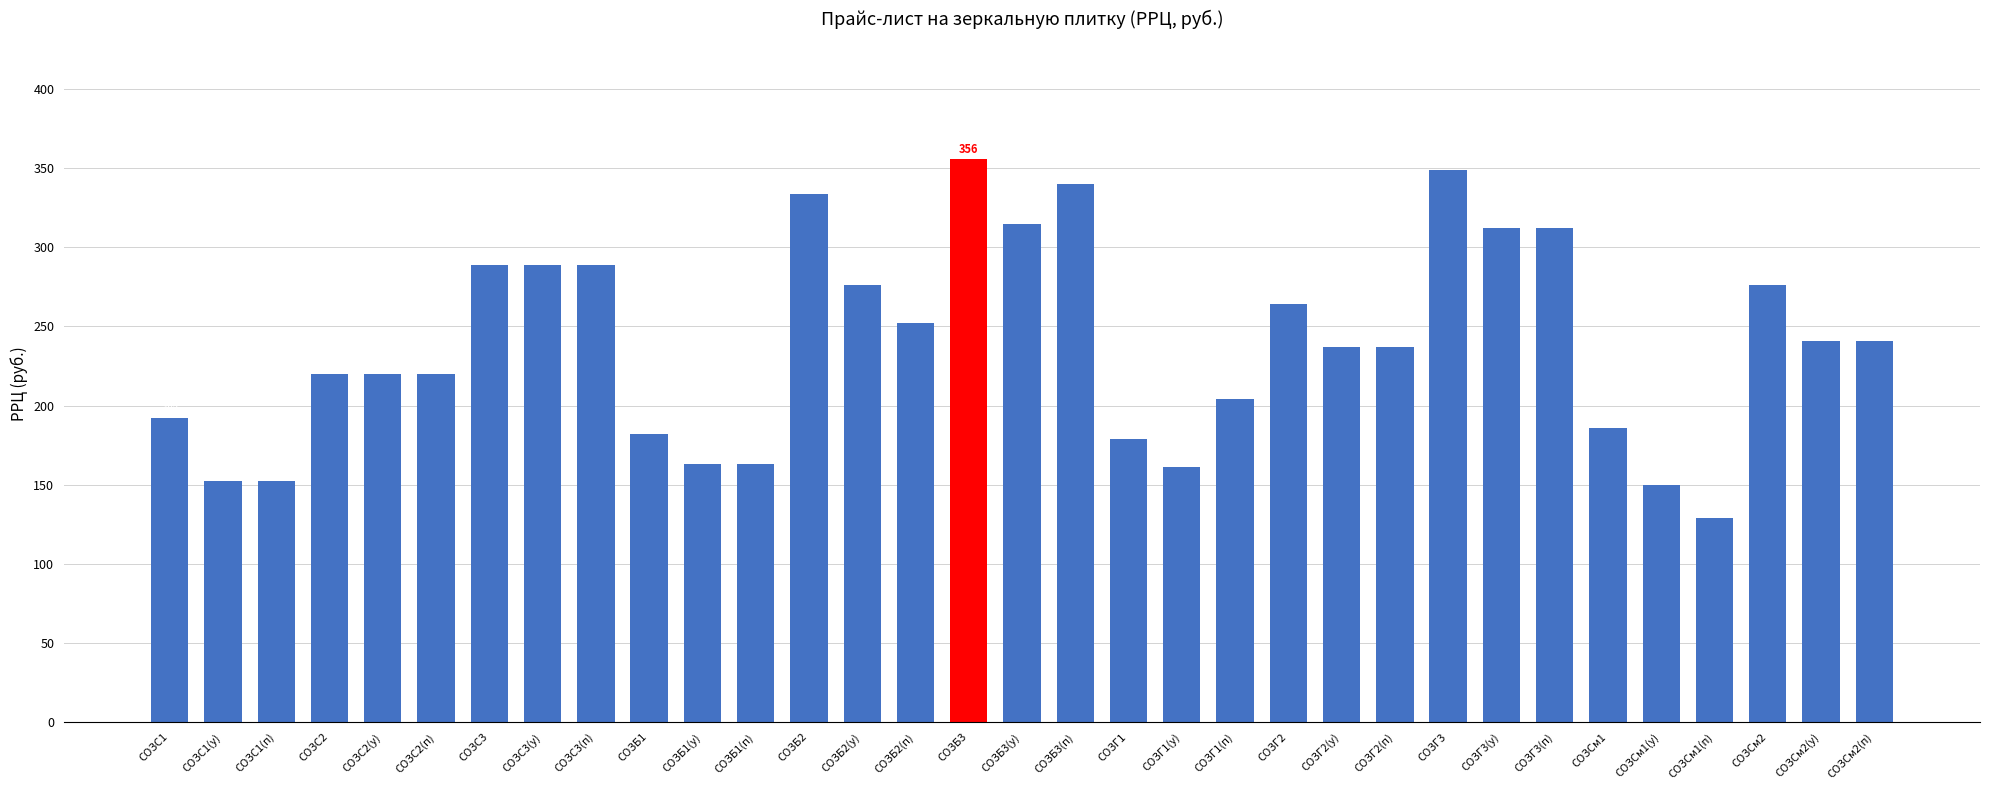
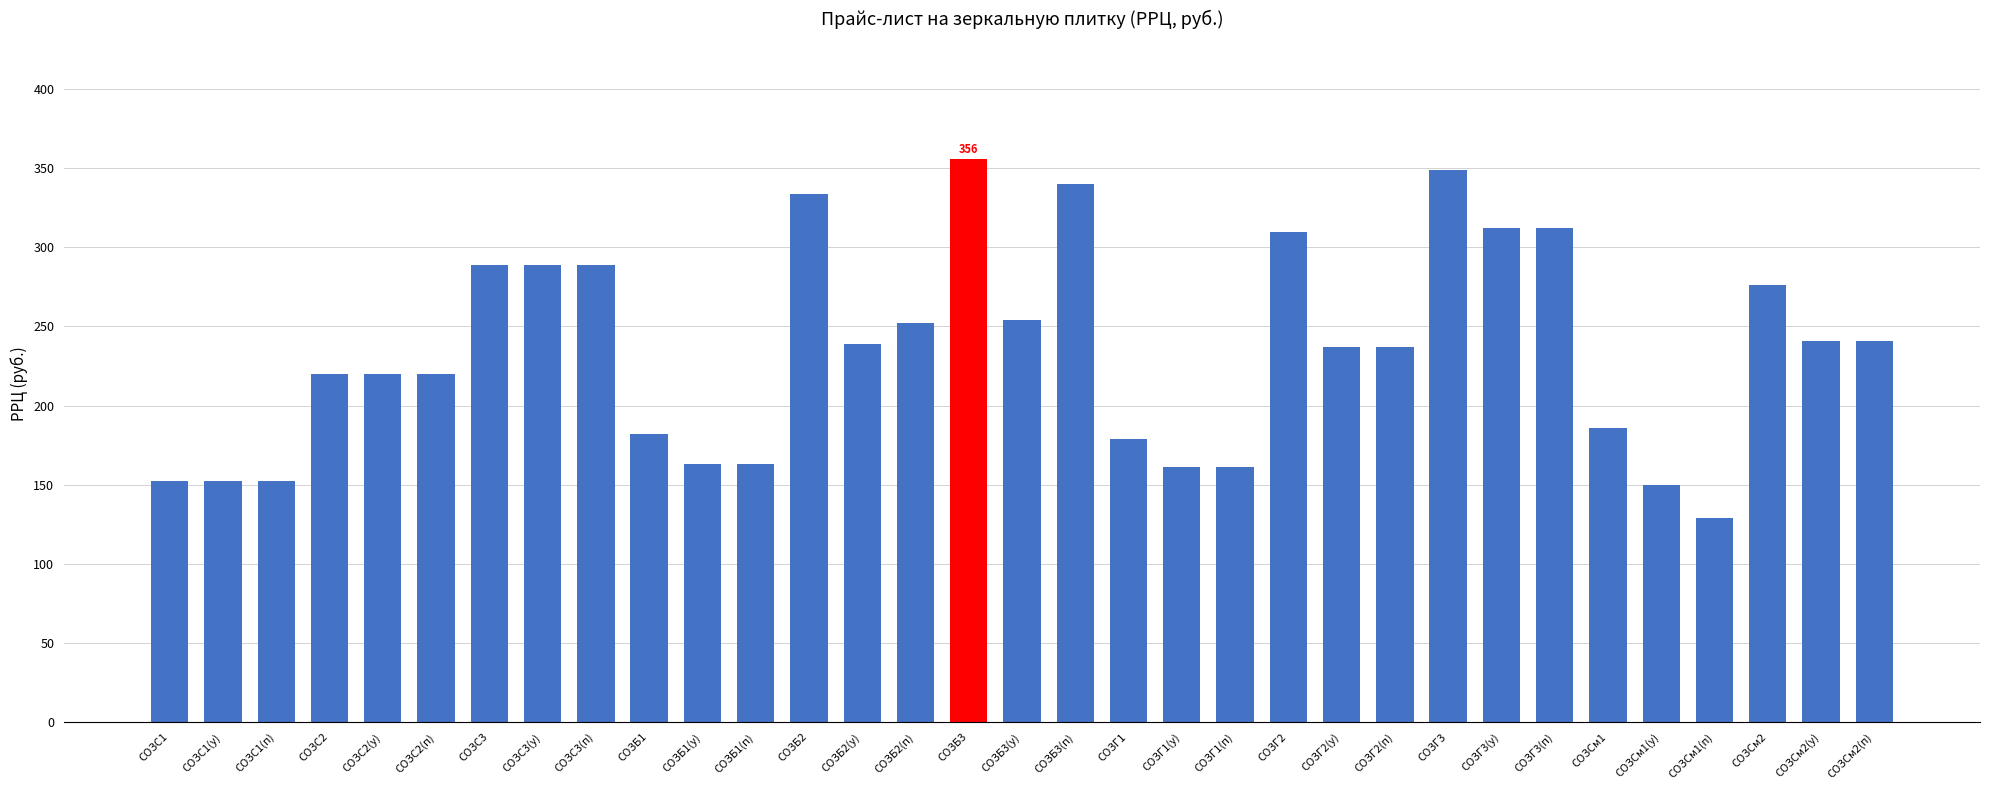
СОЗС1: 192 -> 152
СОЗБ2(у): 276 -> 239
СОЗБ3(у): 315 -> 254
СОЗГ1(п): 204 -> 161
СОЗГ2: 264 -> 310
